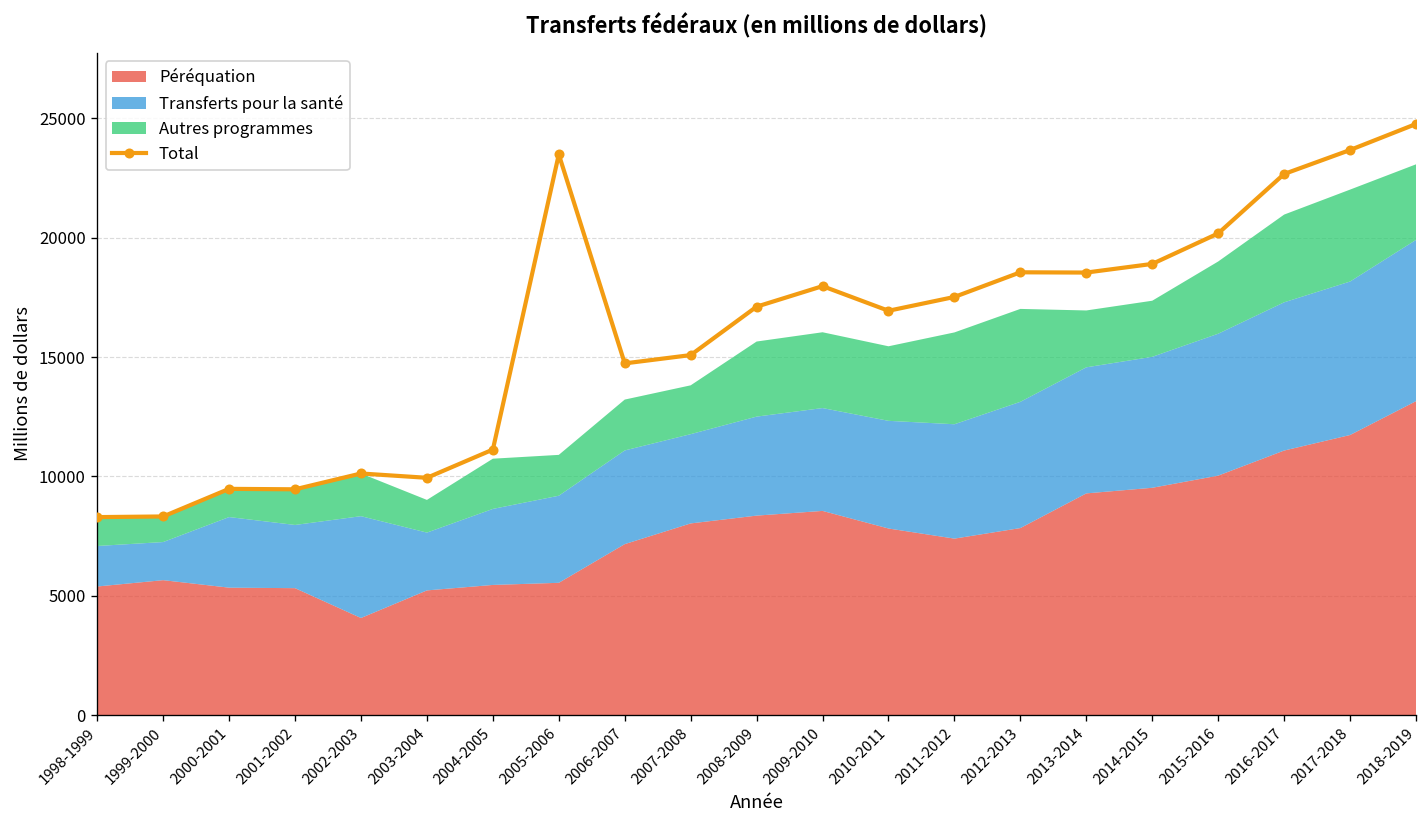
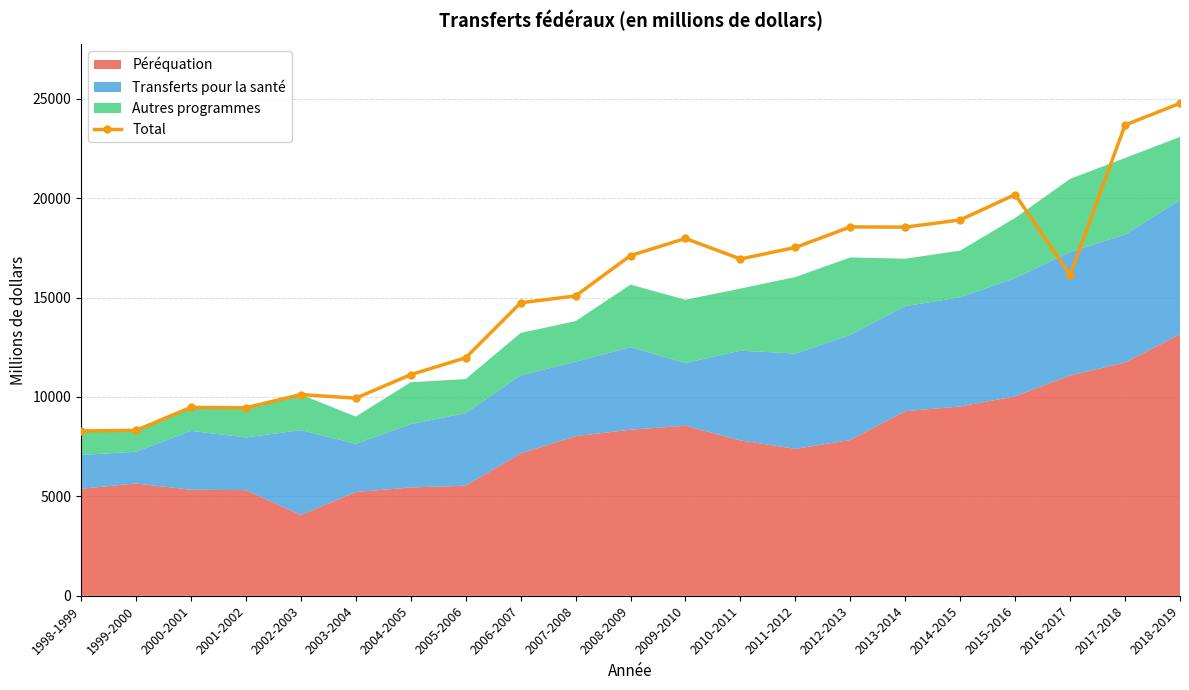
Total, 2005-2006: 23500 -> 12000
Transferts pour la santé, 2009-2010: 4300 -> 3200
Total, 2016-2017: 22700 -> 16100
